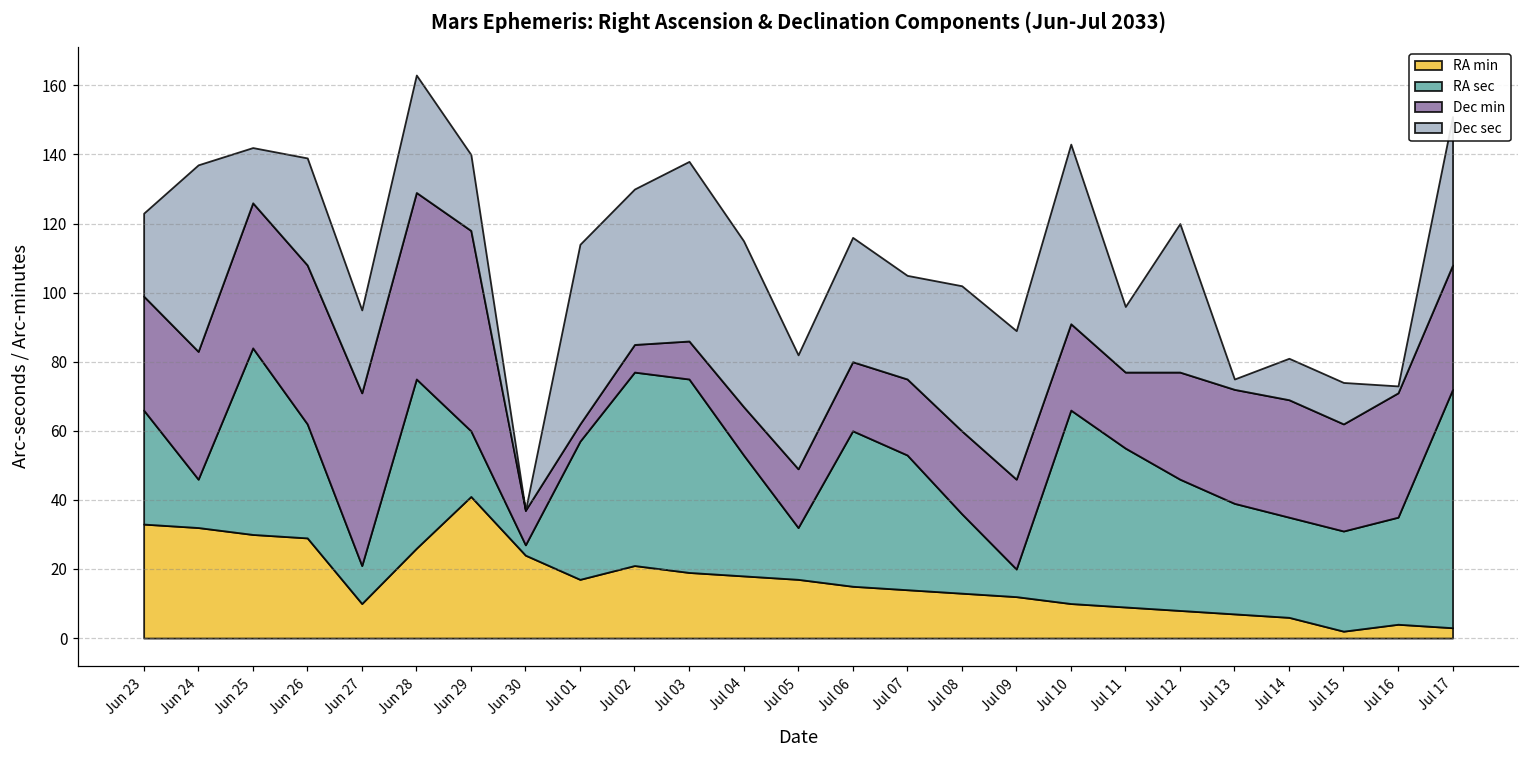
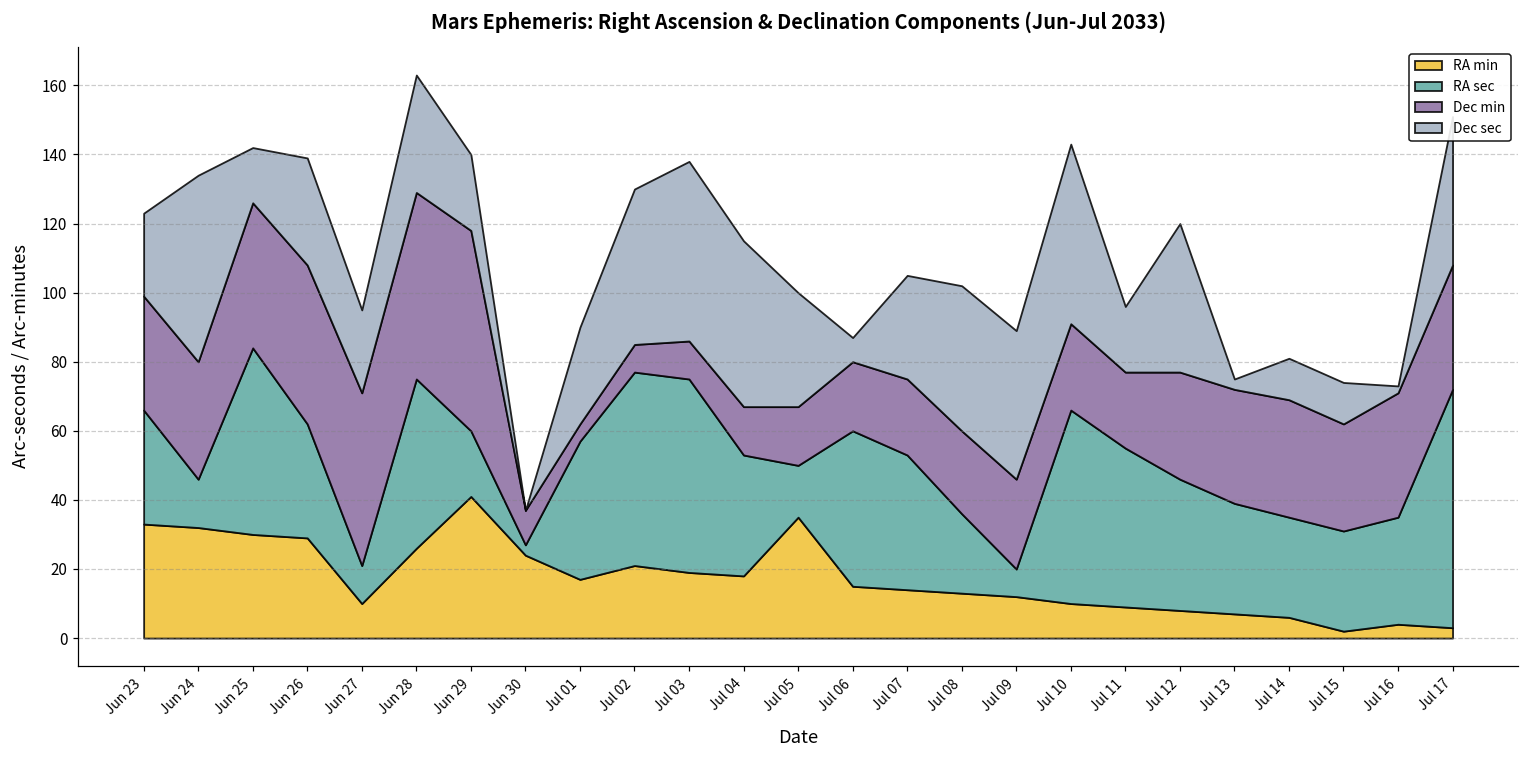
Dec min, Jun 24: 37 -> 34
Dec sec, Jul 01: 52 -> 28
RA min, Jul 05: 17 -> 35
Dec sec, Jul 06: 36 -> 7
